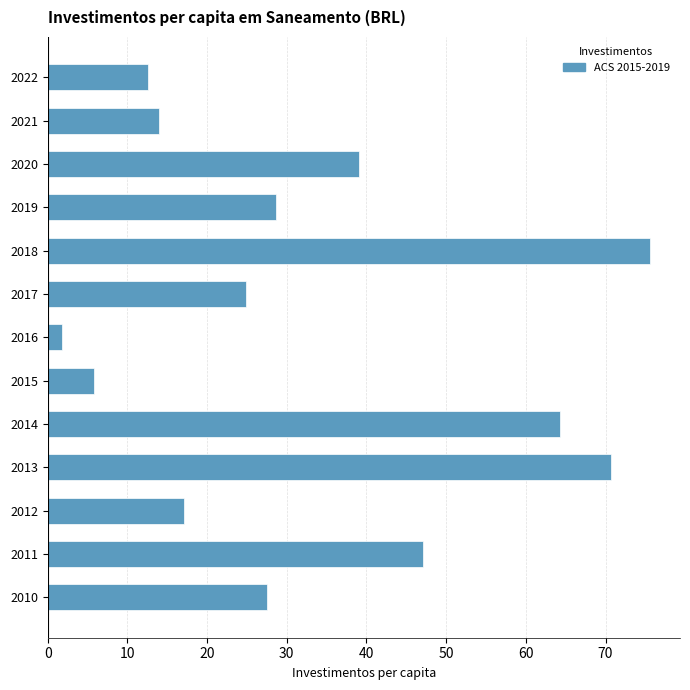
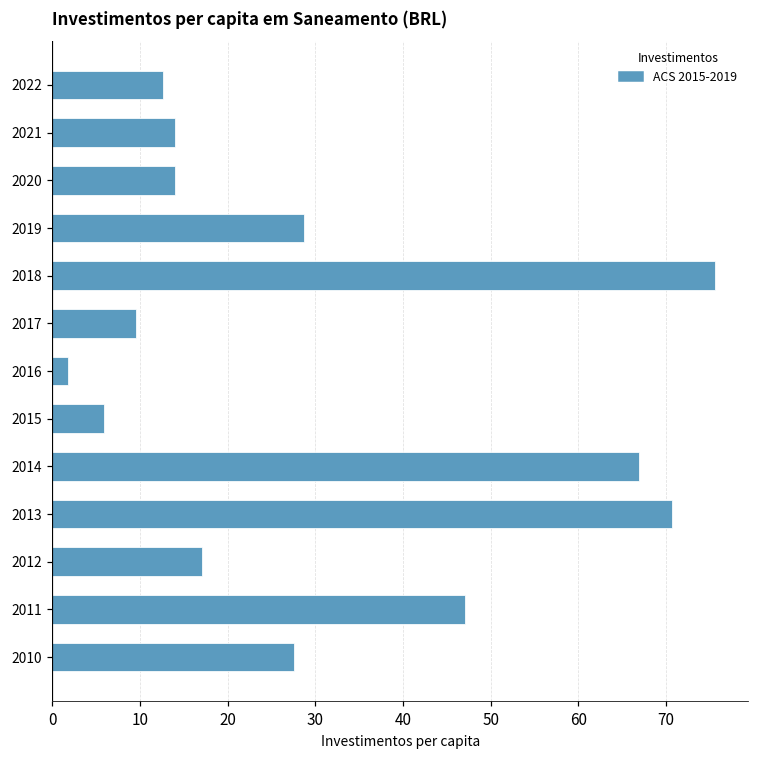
2020: 39 -> 14
2017: 25 -> 10
2014: 64 -> 67
